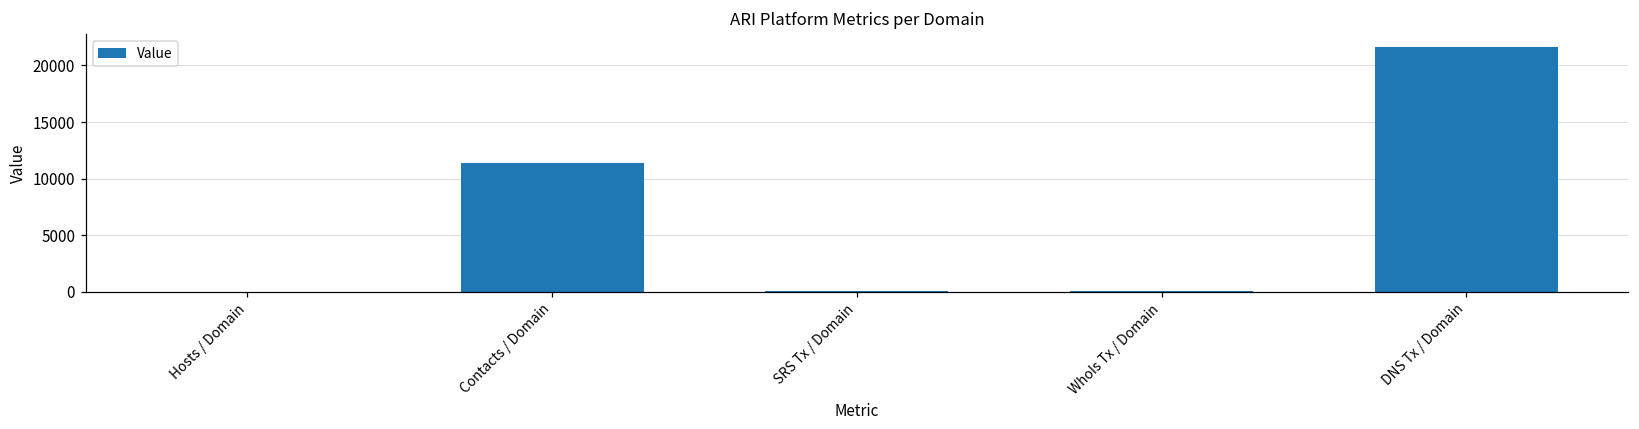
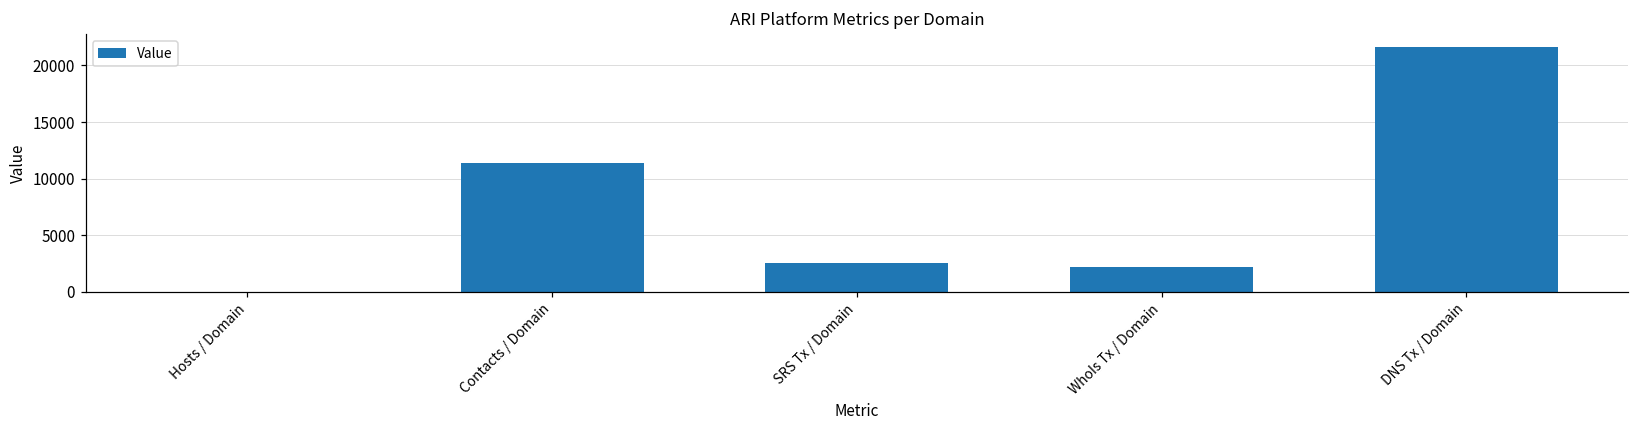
SRS Tx / Domain: 100 -> 2500
WhoIs Tx / Domain: 0 -> 2200
